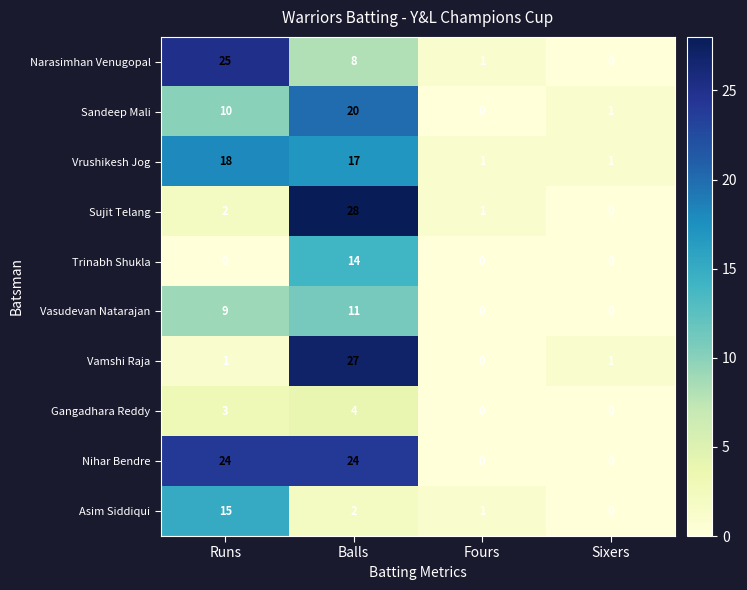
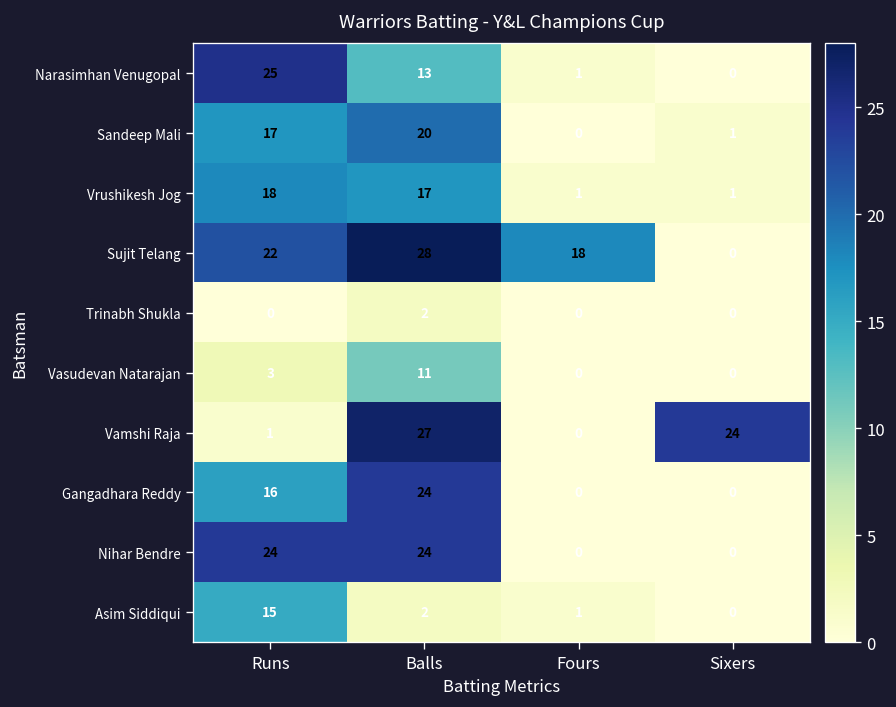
Narasimhan Venugopal, Balls: 8 -> 13
Sandeep Mali, Runs: 10 -> 17
Sujit Telang, Runs: 2 -> 22
Sujit Telang, Fours: 1 -> 18
Trinabh Shukla, Balls: 14 -> 2
Vasudevan Natarajan, Runs: 9 -> 3
Vamshi Raja, Sixers: 1 -> 24
Gangadhara Reddy, Runs: 3 -> 16
Gangadhara Reddy, Balls: 4 -> 24
